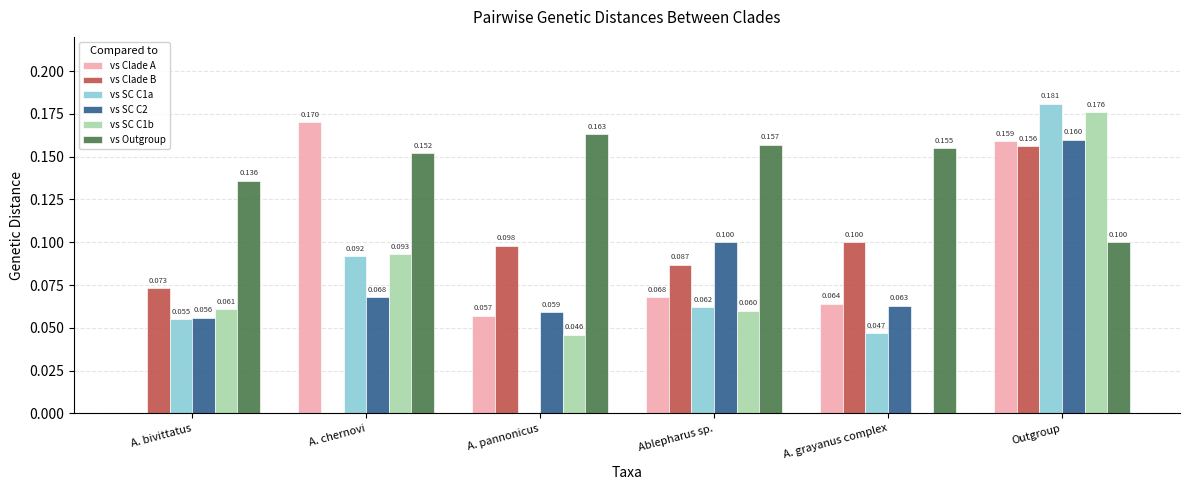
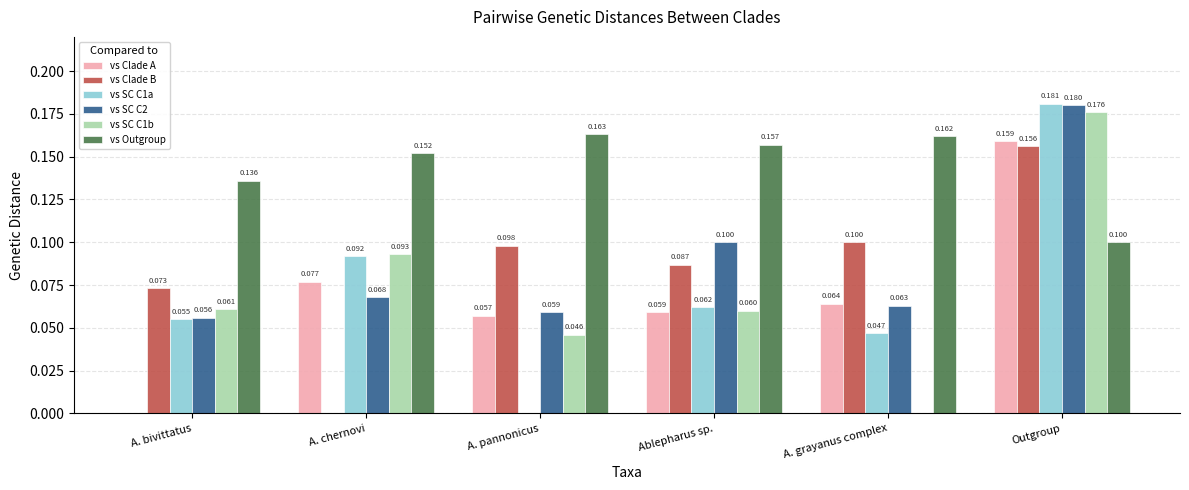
vs Clade A, A. chernovi: 0.170 -> 0.077
vs Clade A, Ablepharus sp.: 0.068 -> 0.059
vs Outgroup, A. grayanus complex: 0.155 -> 0.162
vs SC C2, Outgroup: 0.160 -> 0.180
